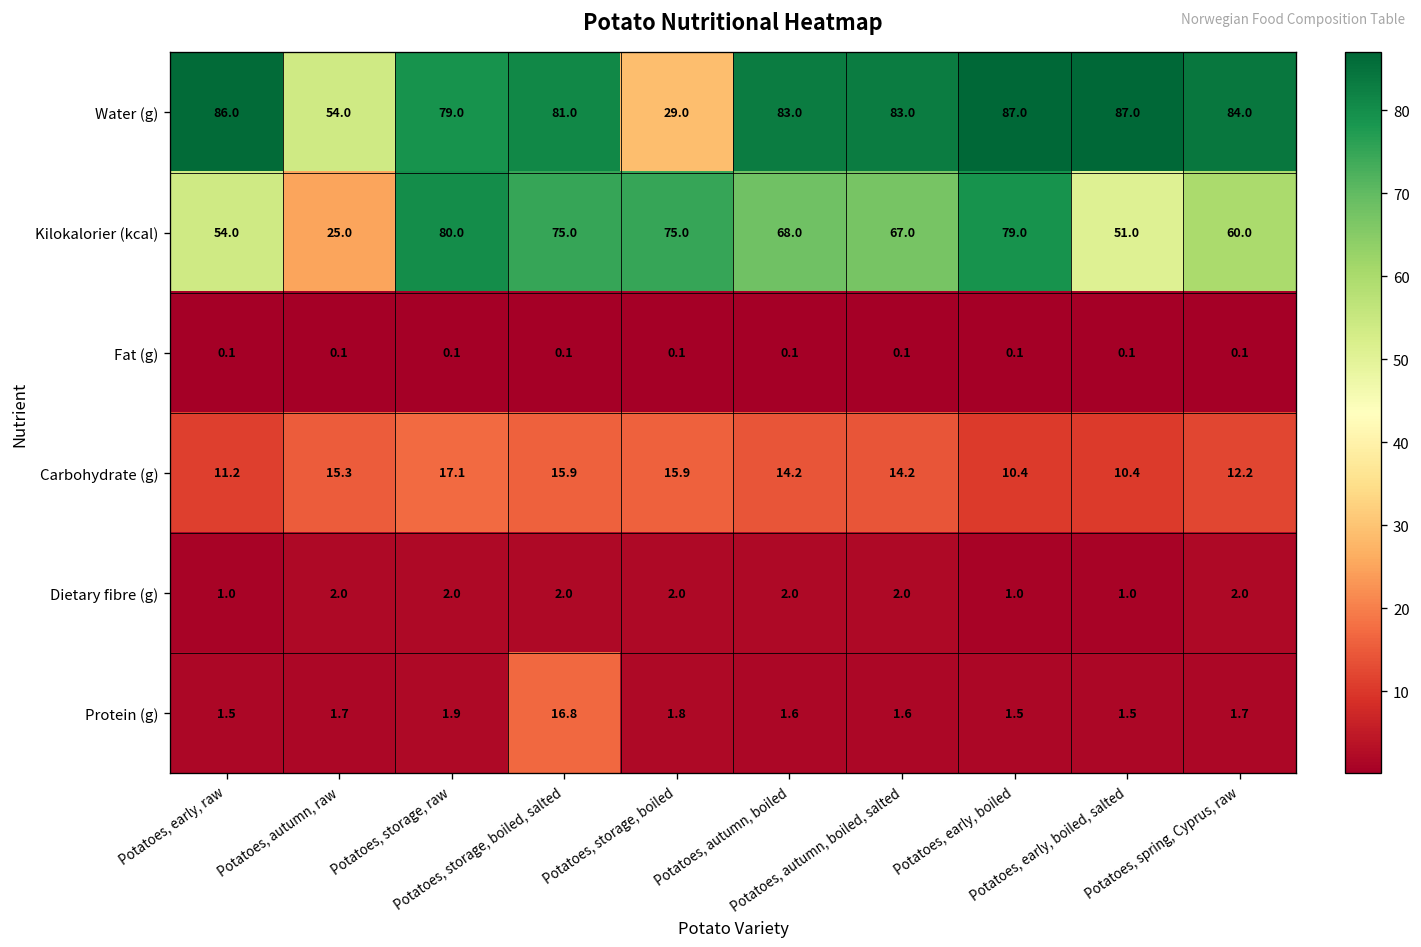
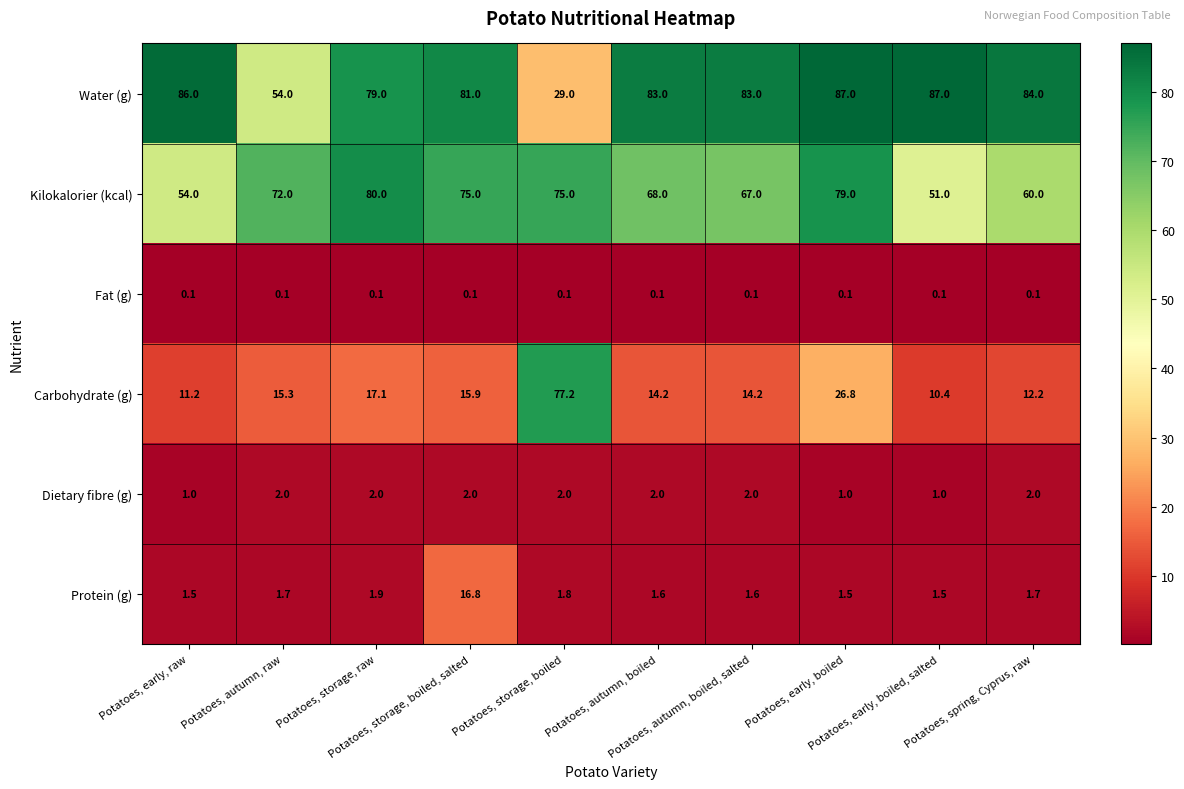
Kilokalorier (kcal), Potatoes, autumn, raw: 25.0 -> 72.0
Carbohydrate (g), Potatoes, storage, boiled: 15.9 -> 77.2
Carbohydrate (g), Potatoes, early, boiled: 10.4 -> 26.8
